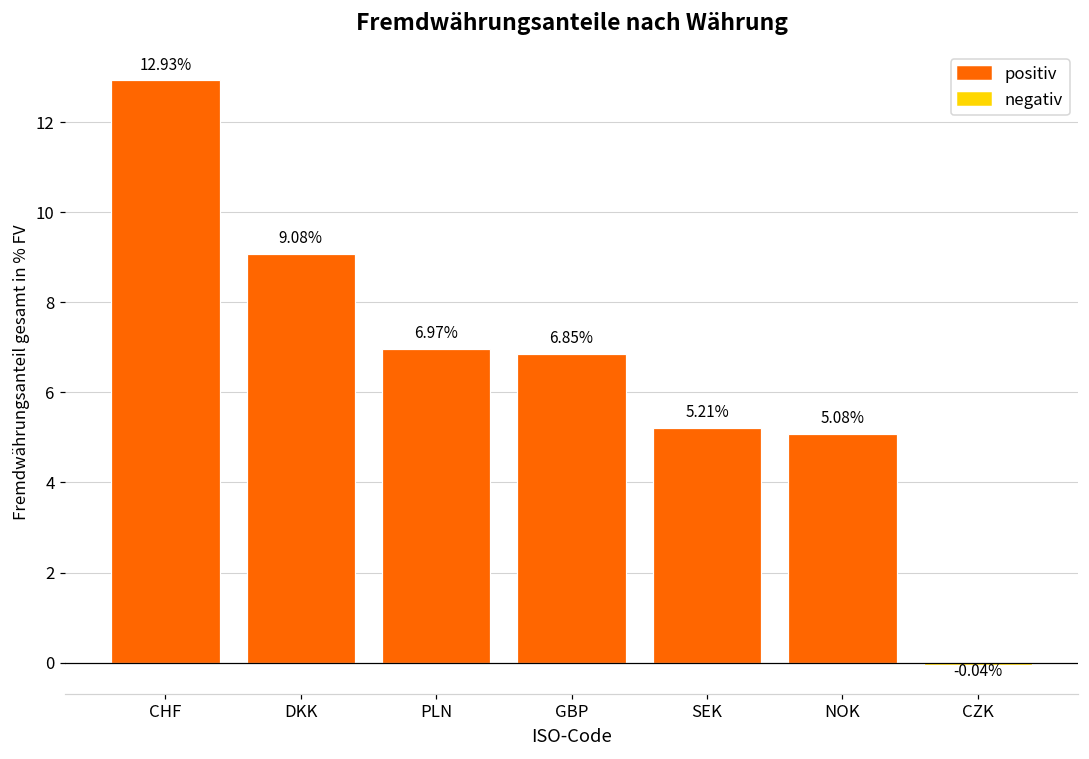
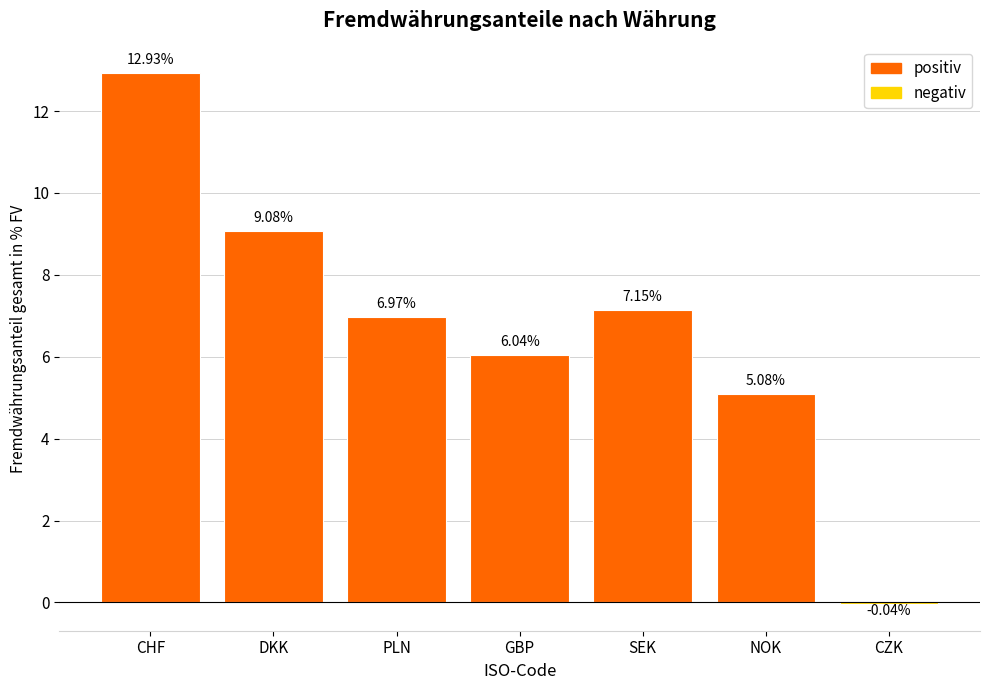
GBP: 6.85% -> 6.04%
SEK: 5.21% -> 7.15%
